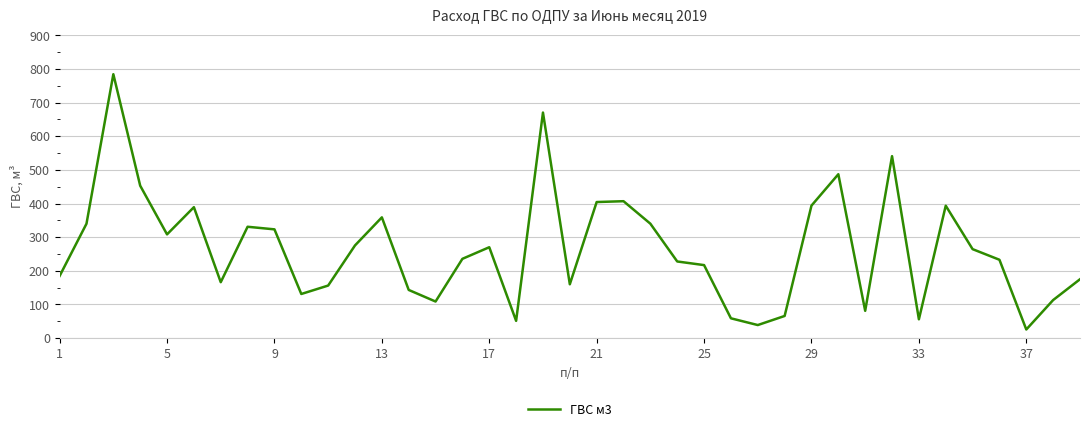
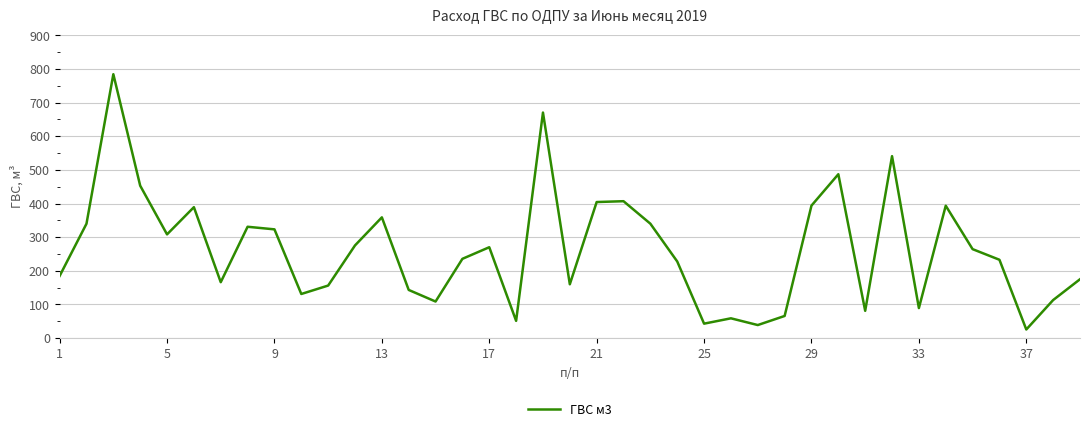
25: 220 -> 40
33: 60 -> 90
